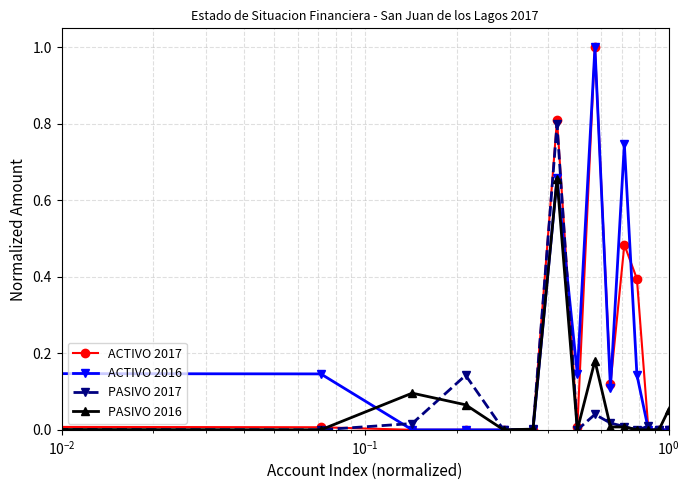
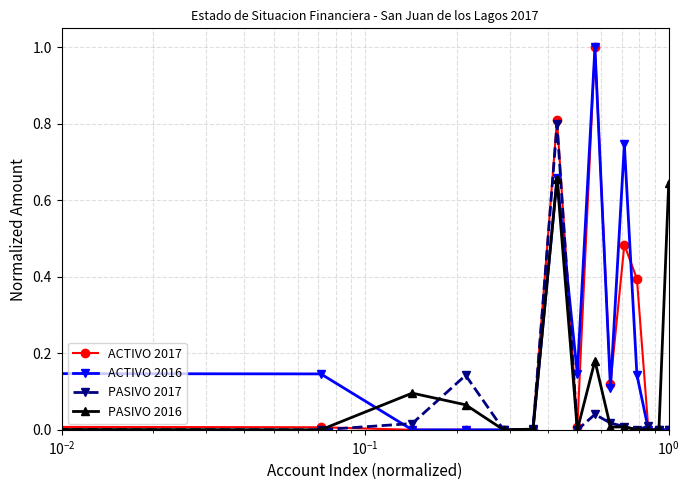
PASIVO 2016, 10^0: 0.05 -> 0.65
